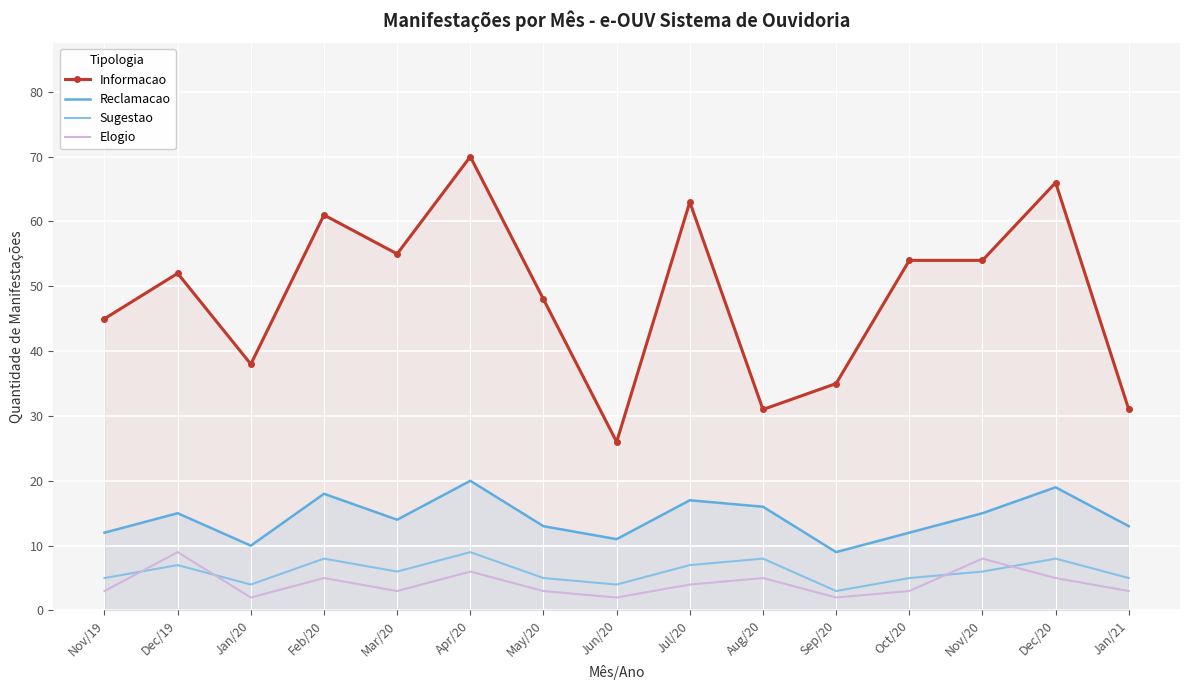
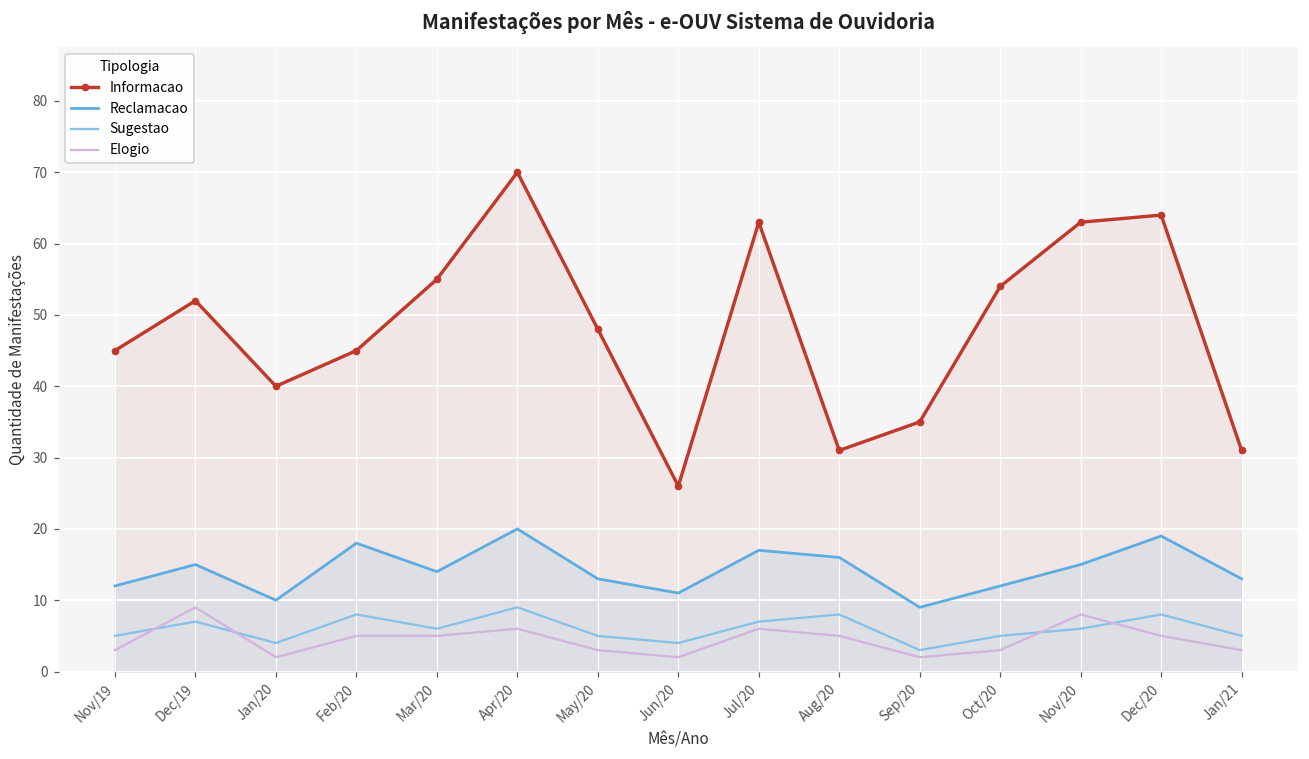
Informacao, Jan/20: 38 -> 40
Informacao, Feb/20: 61 -> 45
Elogio, Mar/20: 3 -> 5
Elogio, Jul/20: 4 -> 6
Informacao, Nov/20: 54 -> 63
Informacao, Dec/20: 66 -> 64
